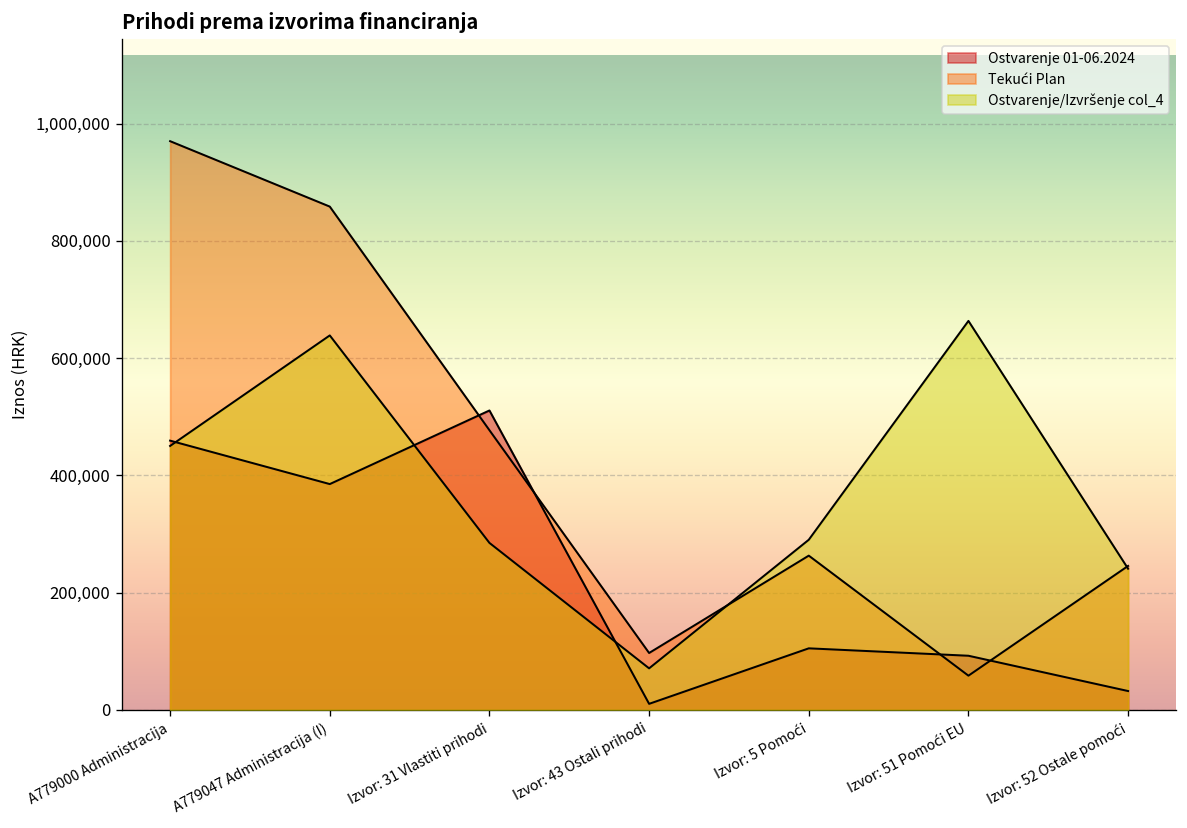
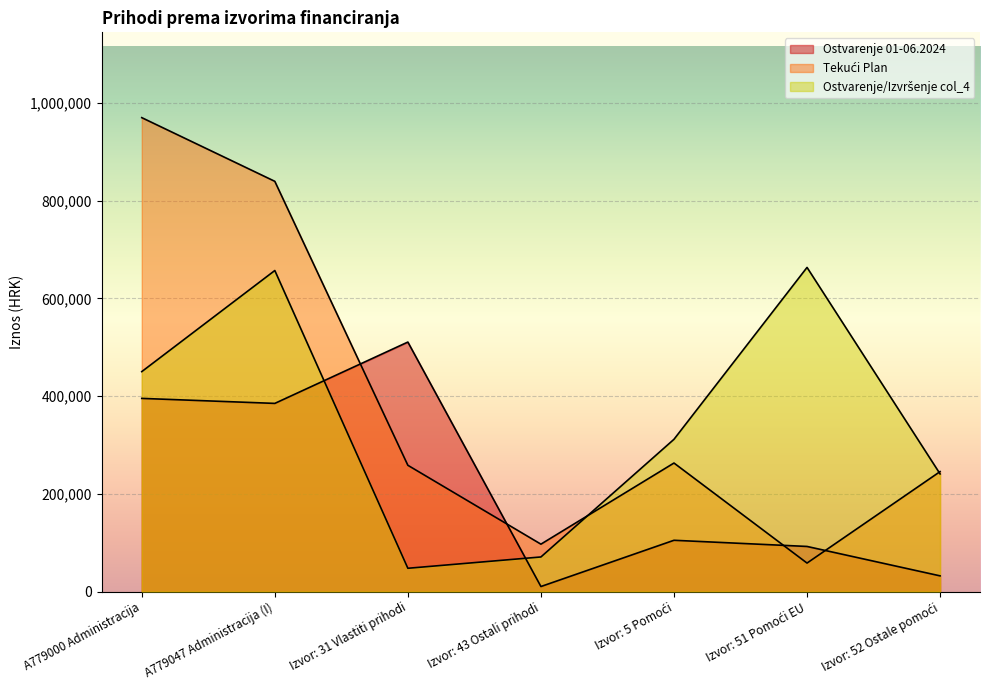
Ostvarenje 01-06.2024, A779000 Administracija: 460,000 -> 400,000
Tekući Plan, A779047 Administracija (I): 860,000 -> 840,000
Ostvarenje/Izvršenje col_4, A779047 Administracija (I): 640,000 -> 660,000
Tekući Plan, Izvor: 31 Vlastiti prihodi: 480,000 -> 260,000
Ostvarenje/Izvršenje col_4, Izvor: 31 Vlastiti prihodi: 280,000 -> 50,000
Ostvarenje/Izvršenje col_4, Izvor: 5 Pomoći: 290,000 -> 310,000
